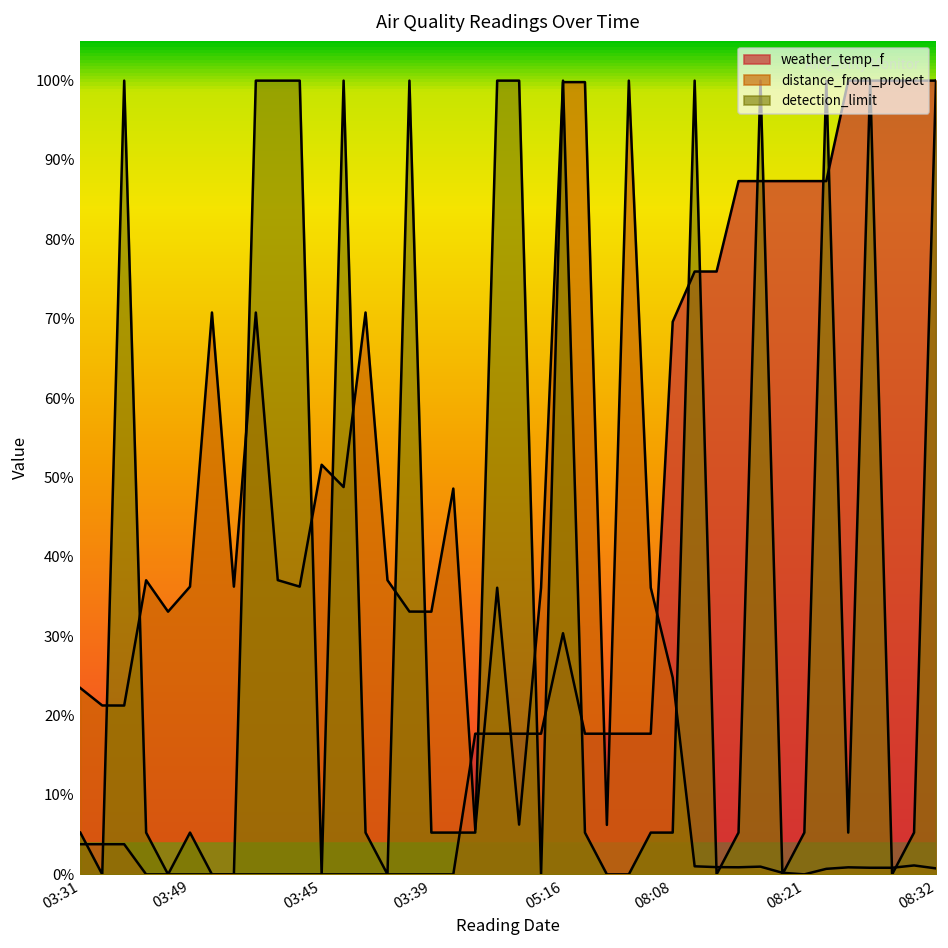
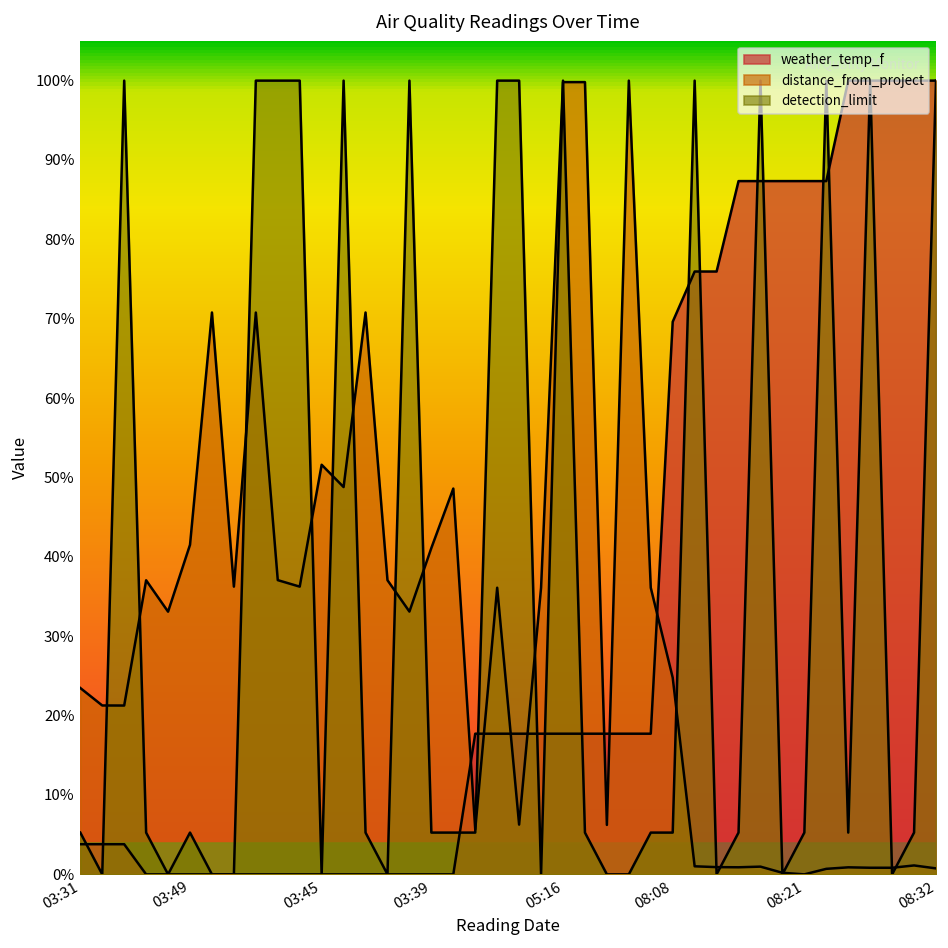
distance_from_project, 03:49: 36% -> 42%
distance_from_project, 03:39: 33% -> 41%
weather_temp_f, 05:16: 30% -> 18%
